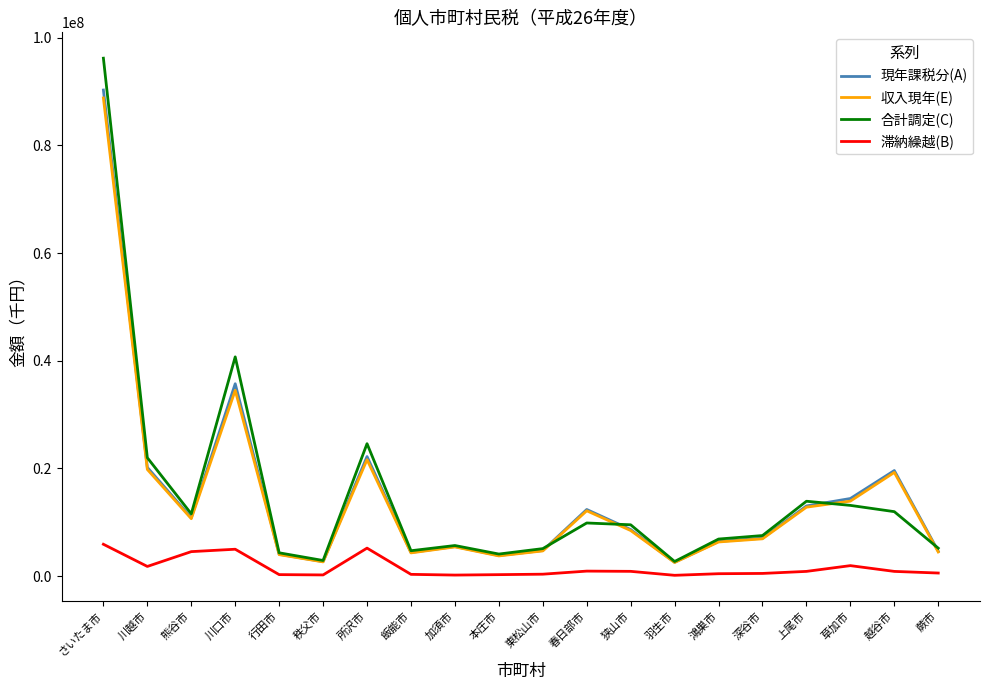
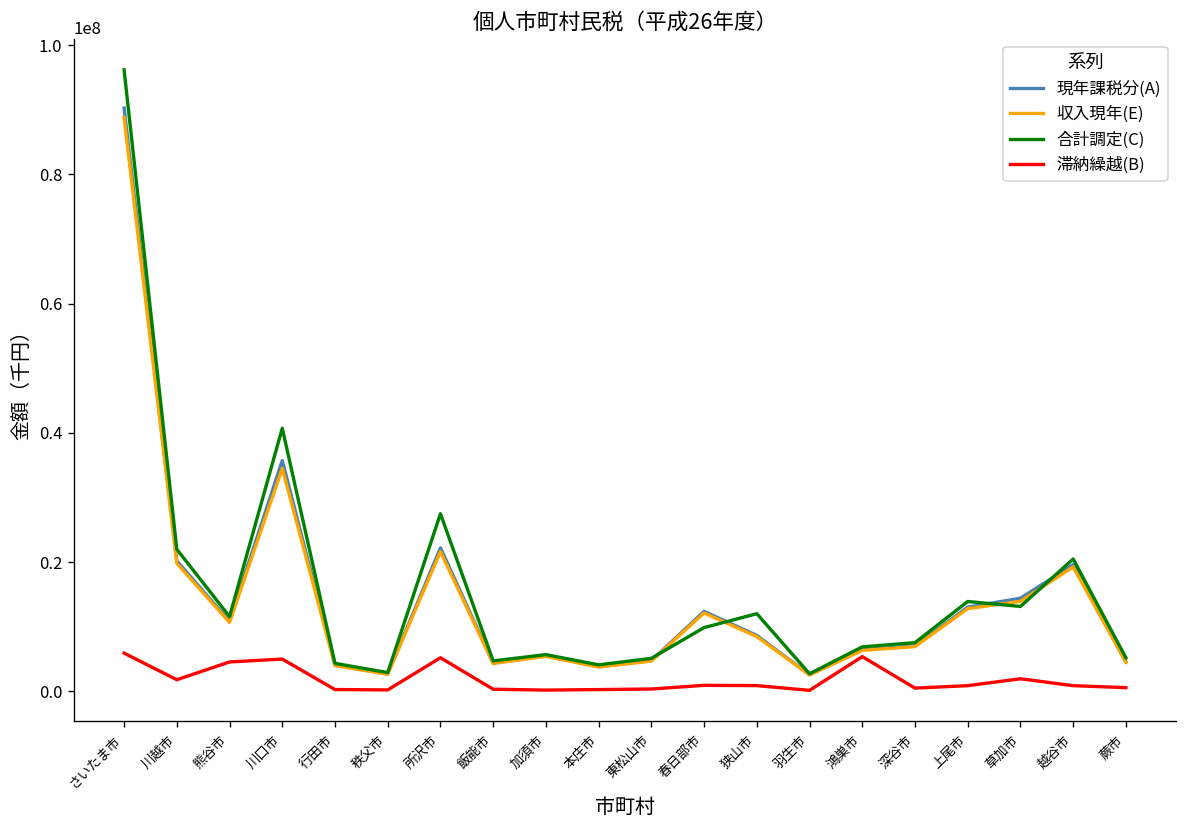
合計調定(C), 所沢市: 25000000 -> 27000000
合計調定(C), 狭山市: 10000000 -> 12000000
滞納繰越(B), 鴻巣市: 0 -> 5000000
合計調定(C), 越谷市: 12000000 -> 20000000
